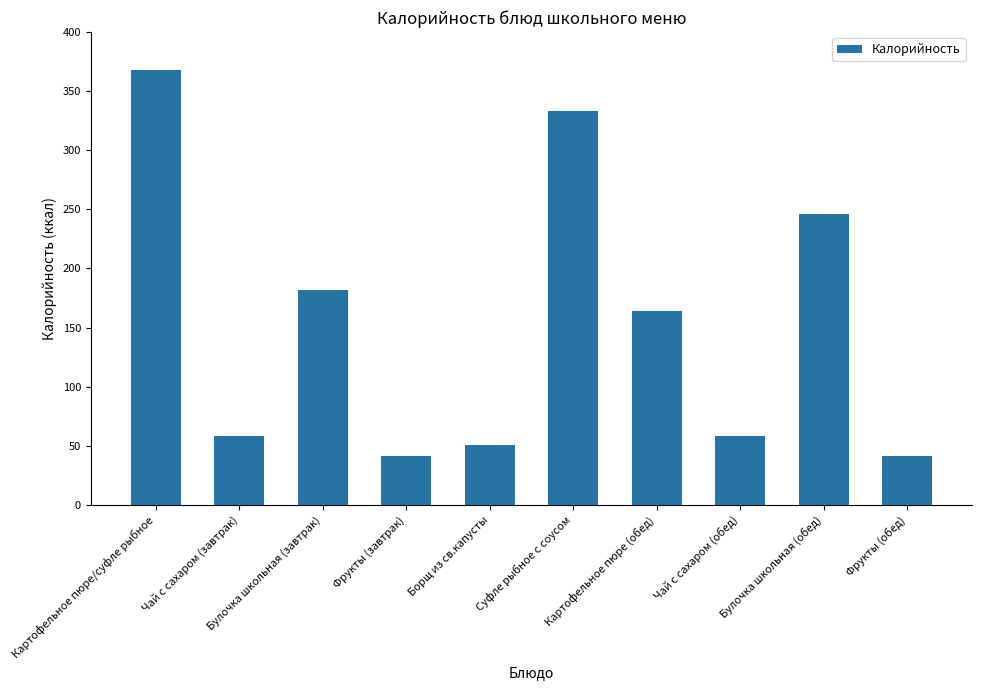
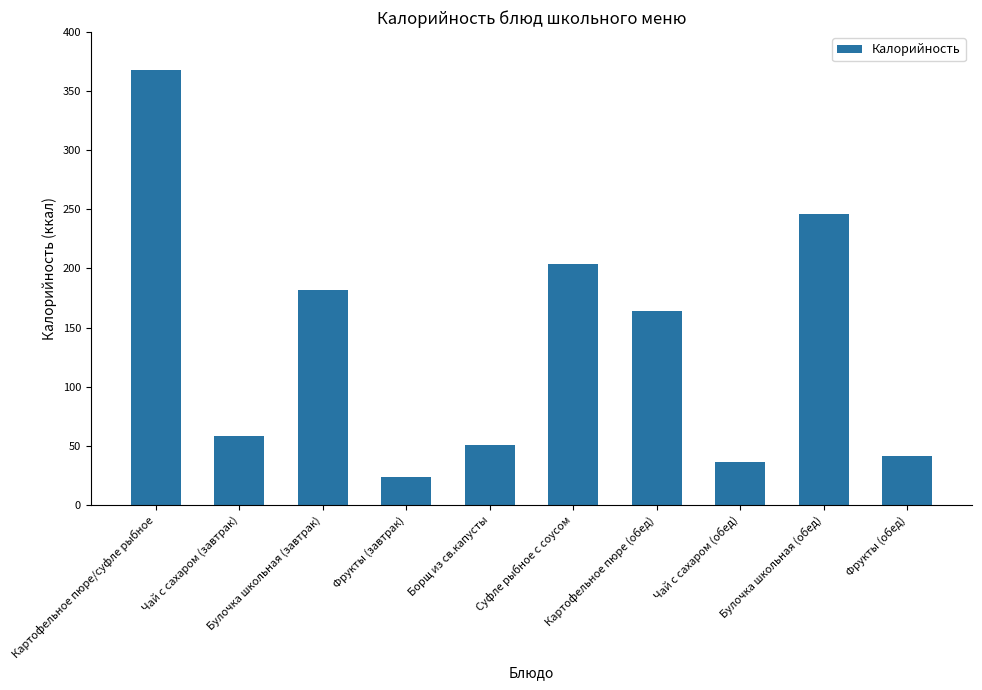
Фрукты (завтрак): 41 -> 23
Суфле рыбное с соусом: 333 -> 204
Чай с сахаром (обед): 58 -> 36
